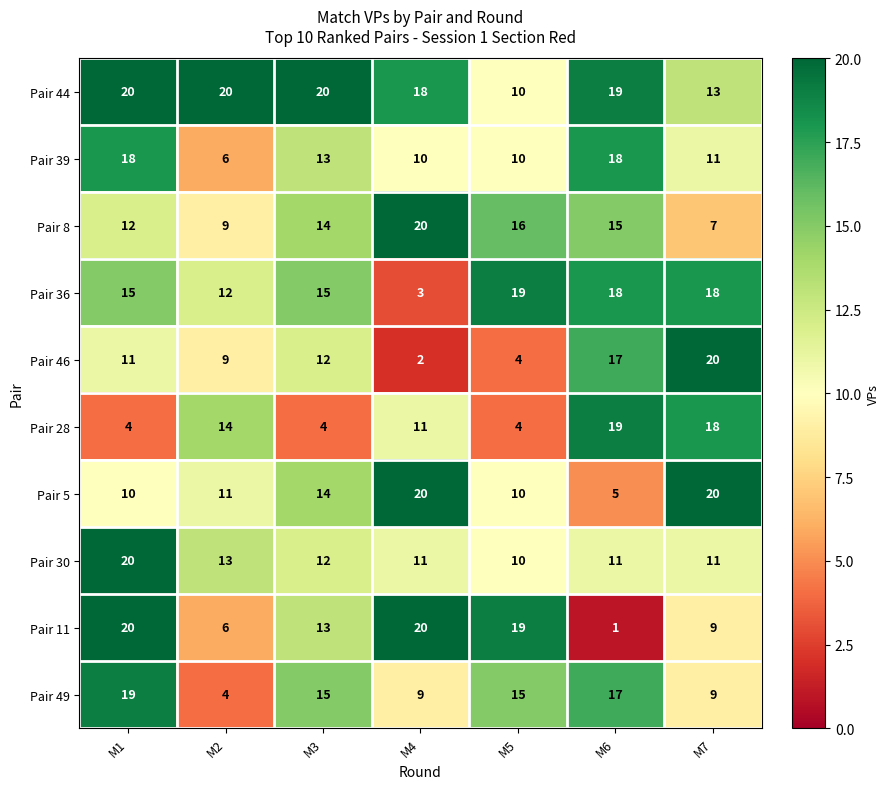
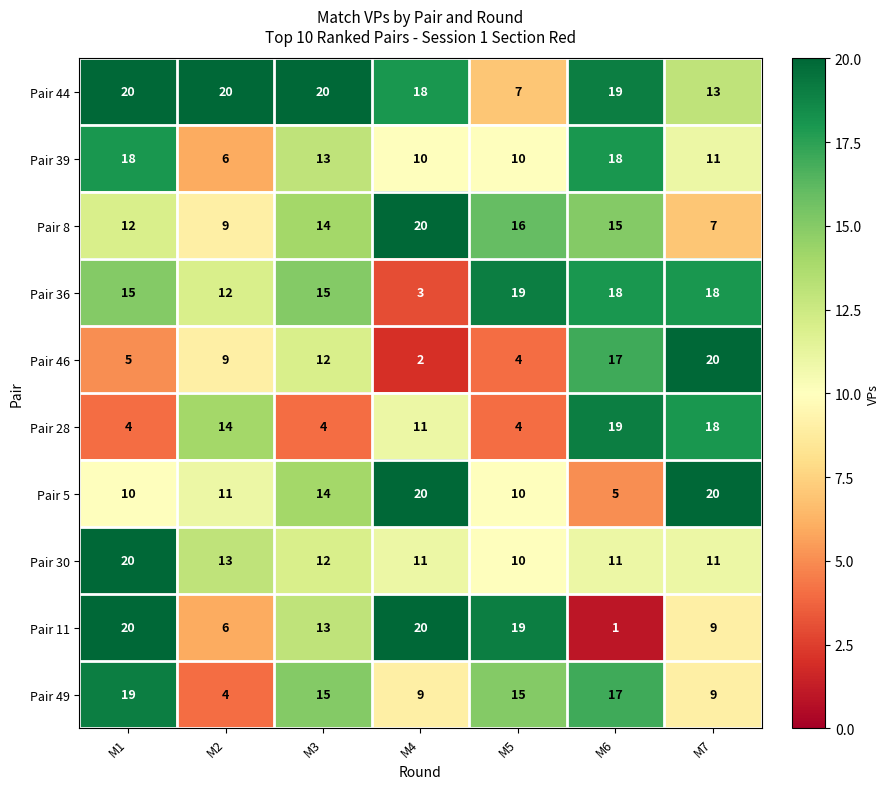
Pair 44, M5: 10 -> 7
Pair 46, M1: 11 -> 5
